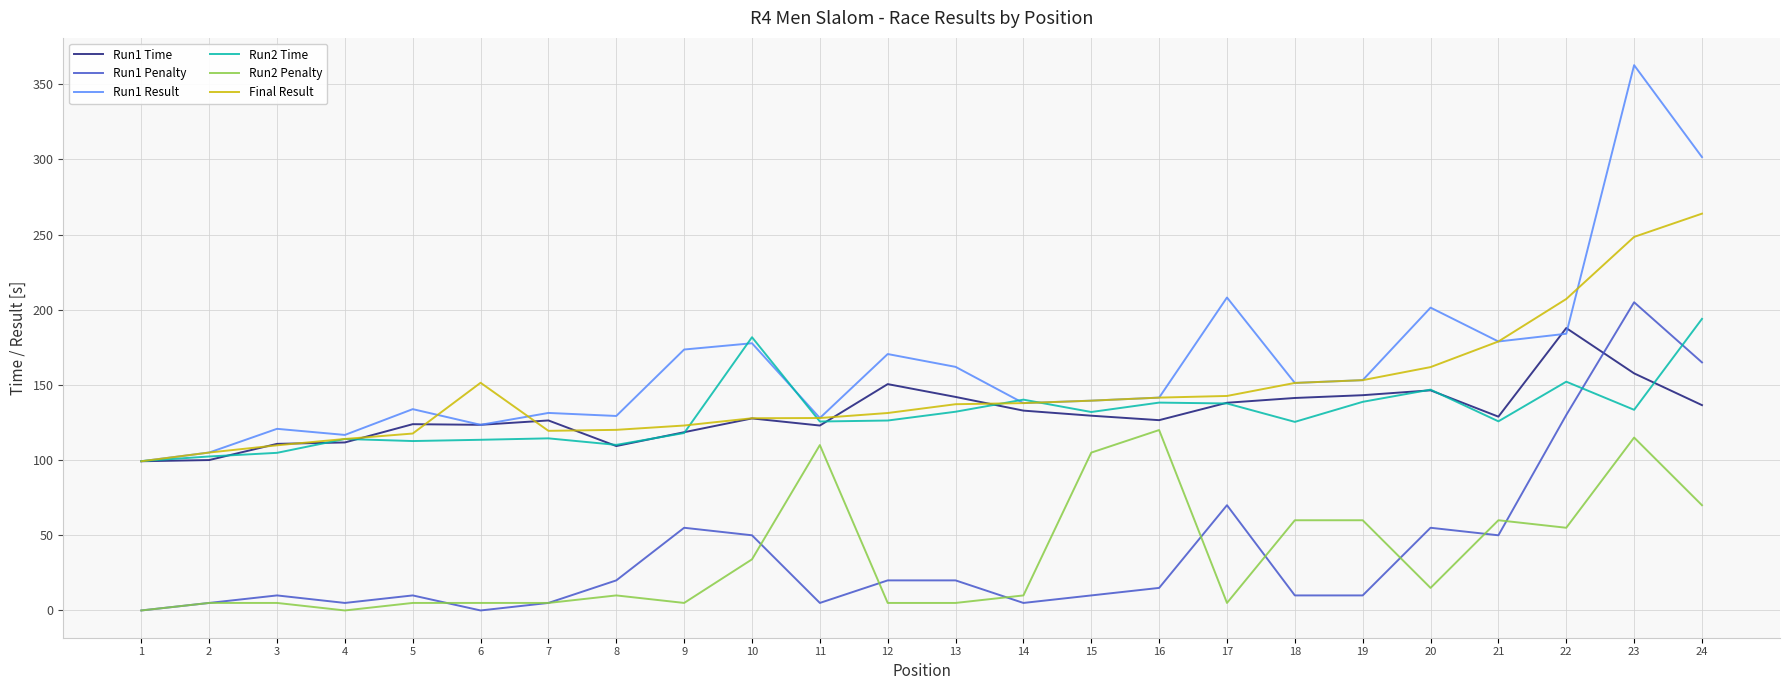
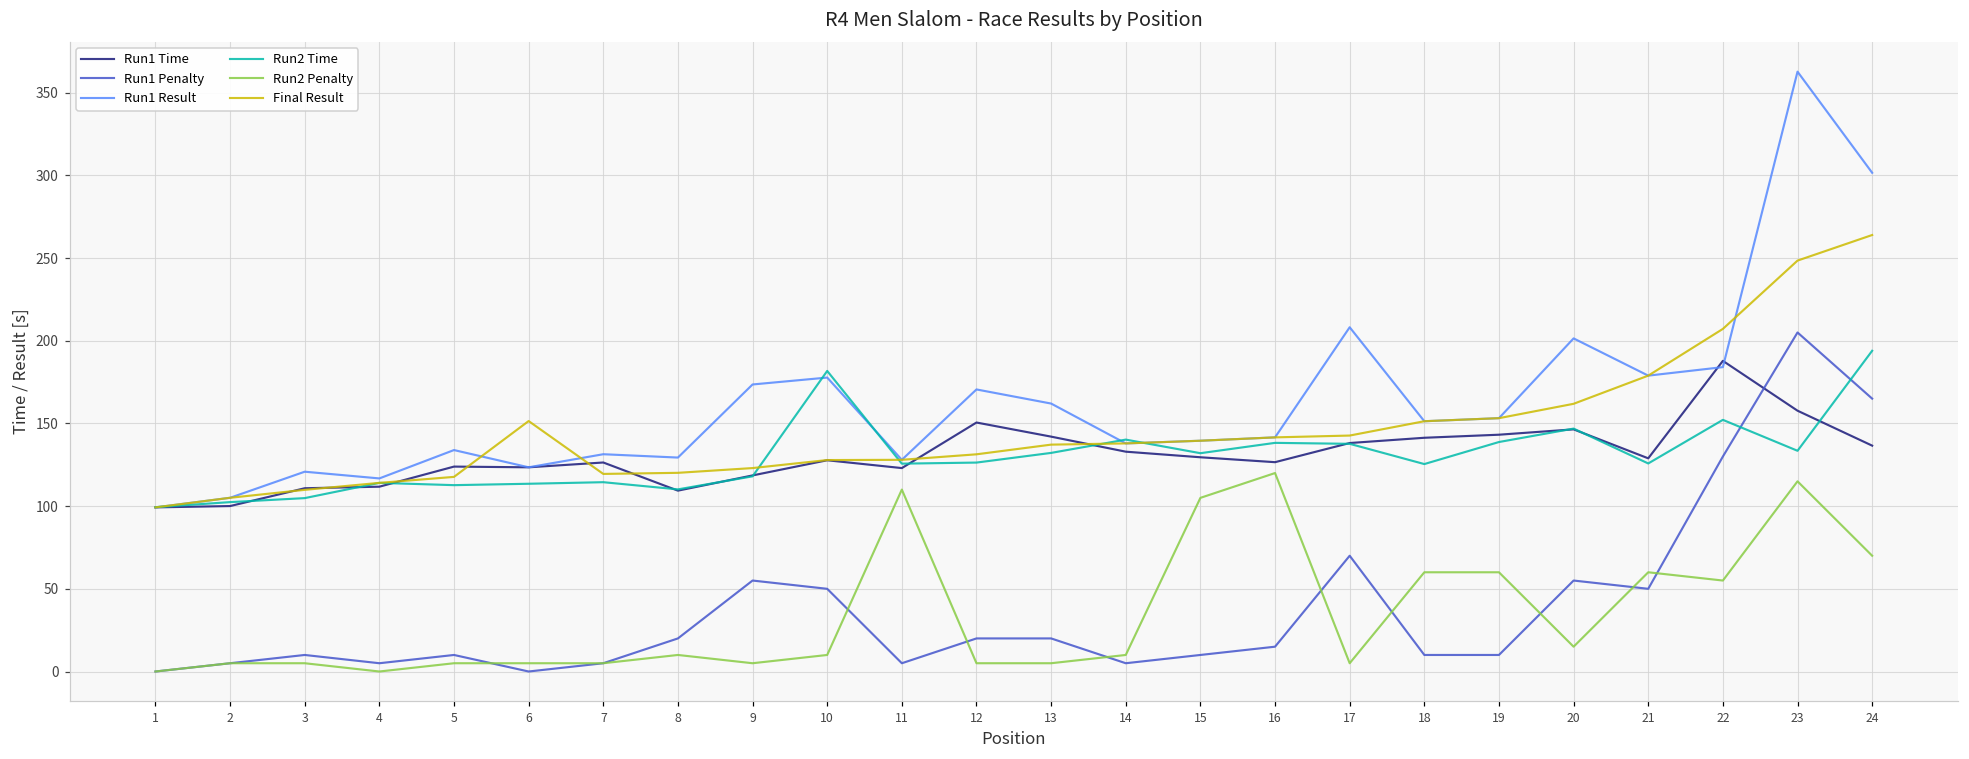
Run2 Penalty, 10: 34 -> 10
